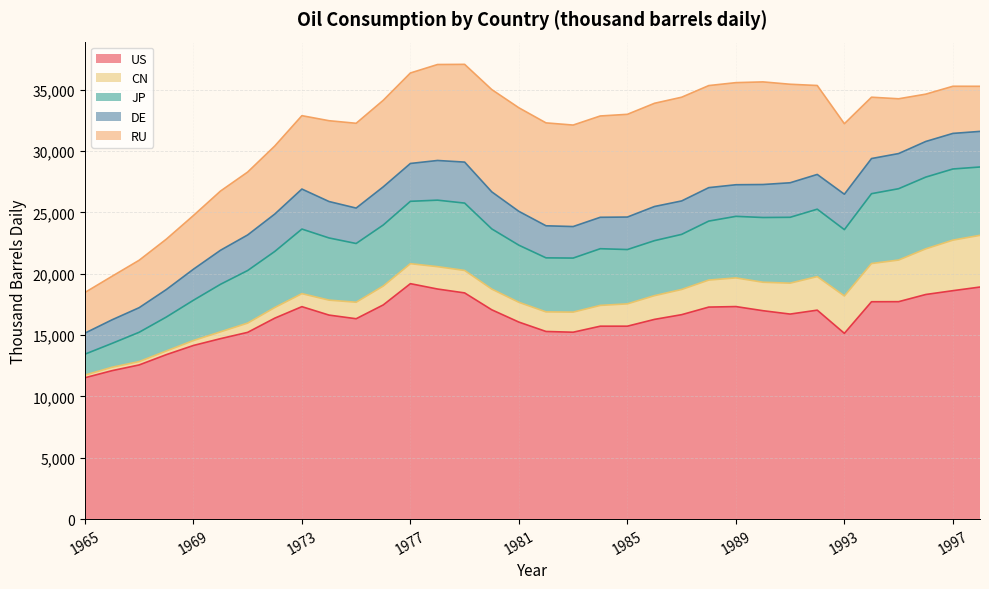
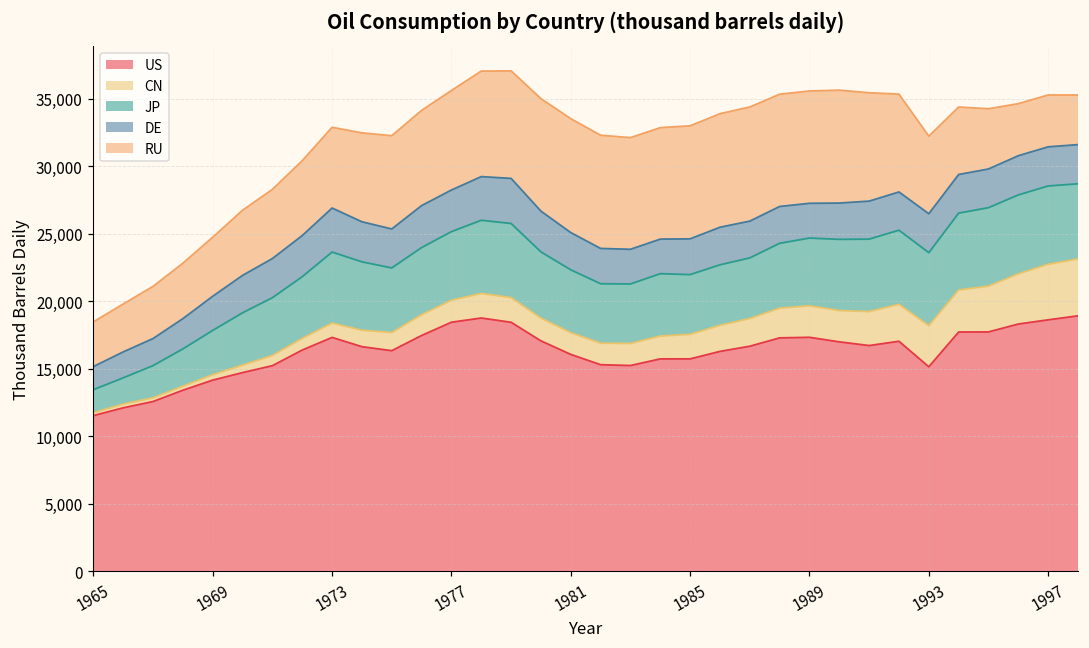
US, 1977: 19,200 -> 18,400
